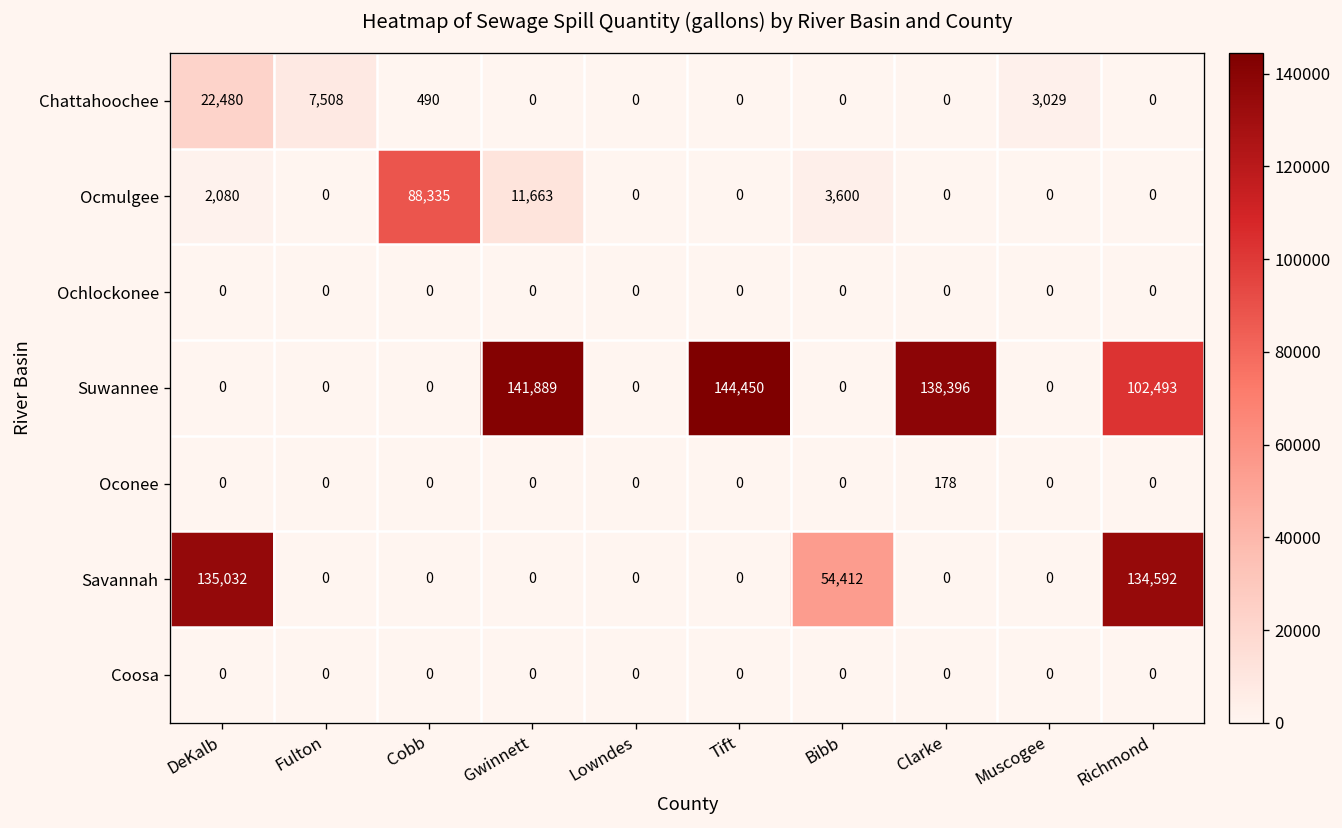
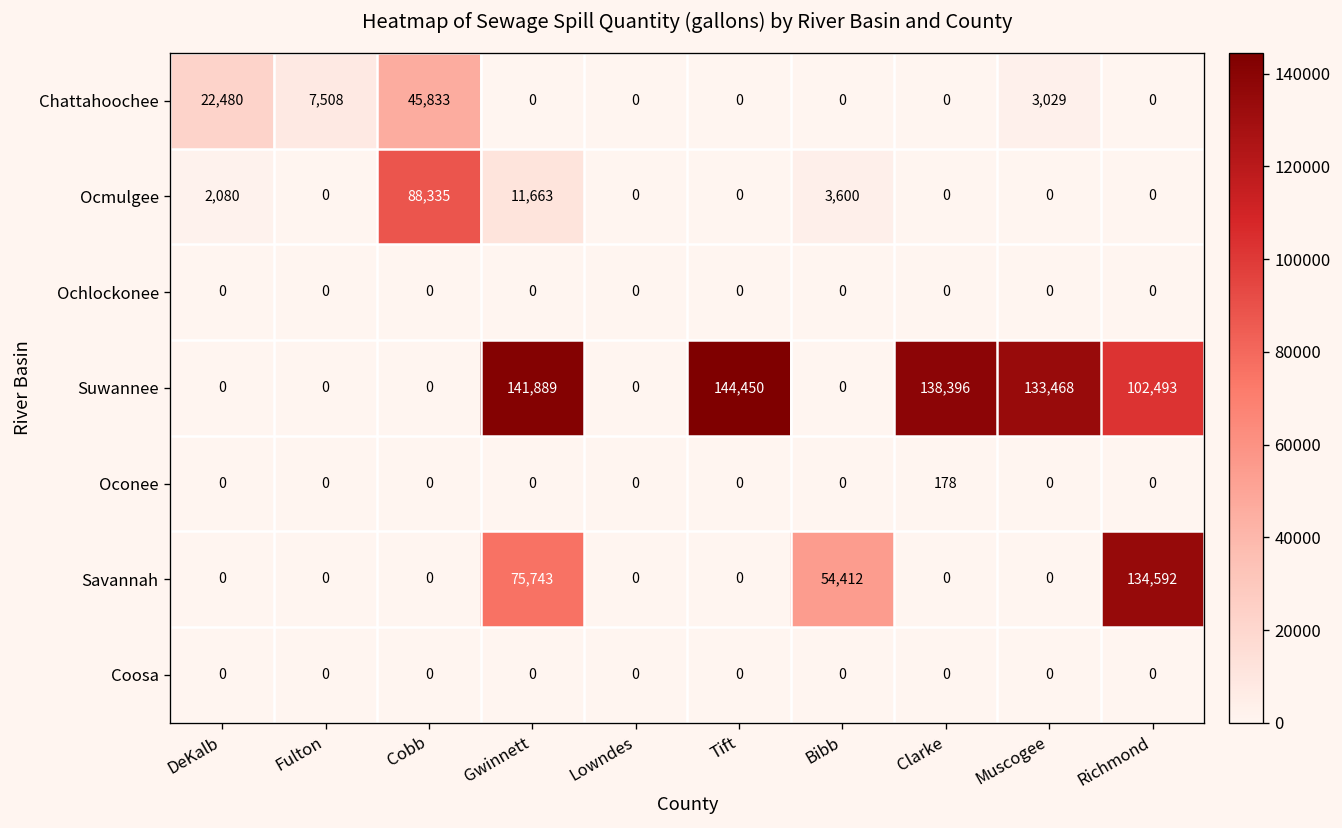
Chattahoochee, Cobb: 490 -> 45,833
Suwannee, Muscogee: 0 -> 133,468
Savannah, DeKalb: 135,032 -> 0
Savannah, Gwinnett: 0 -> 75,743
